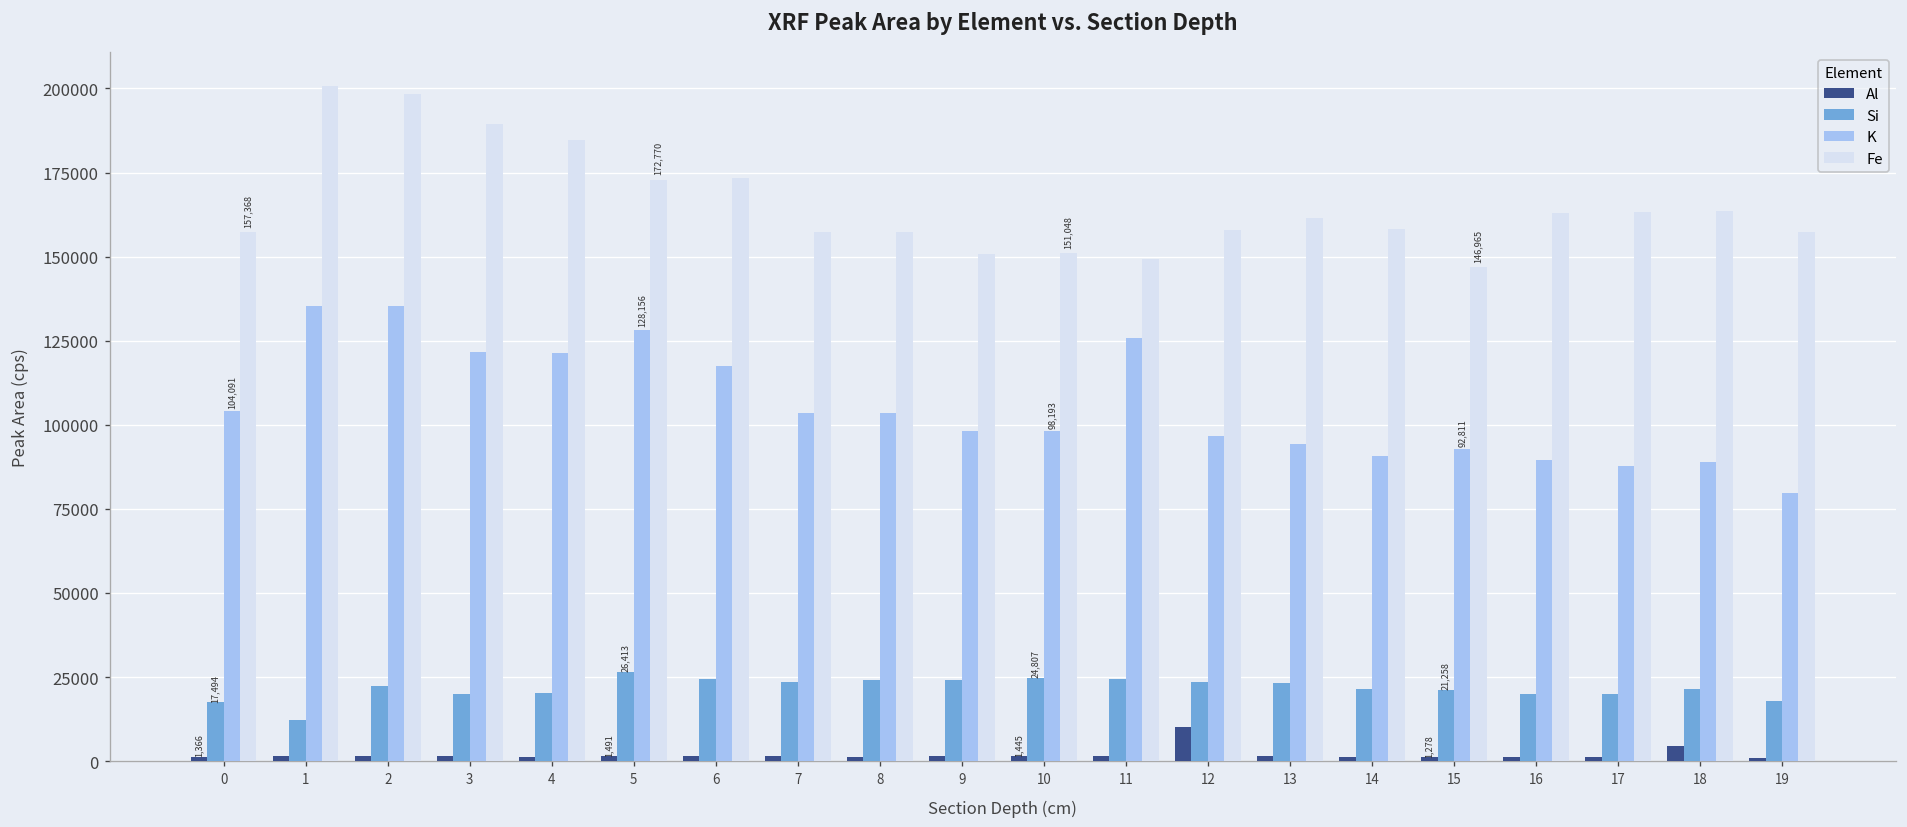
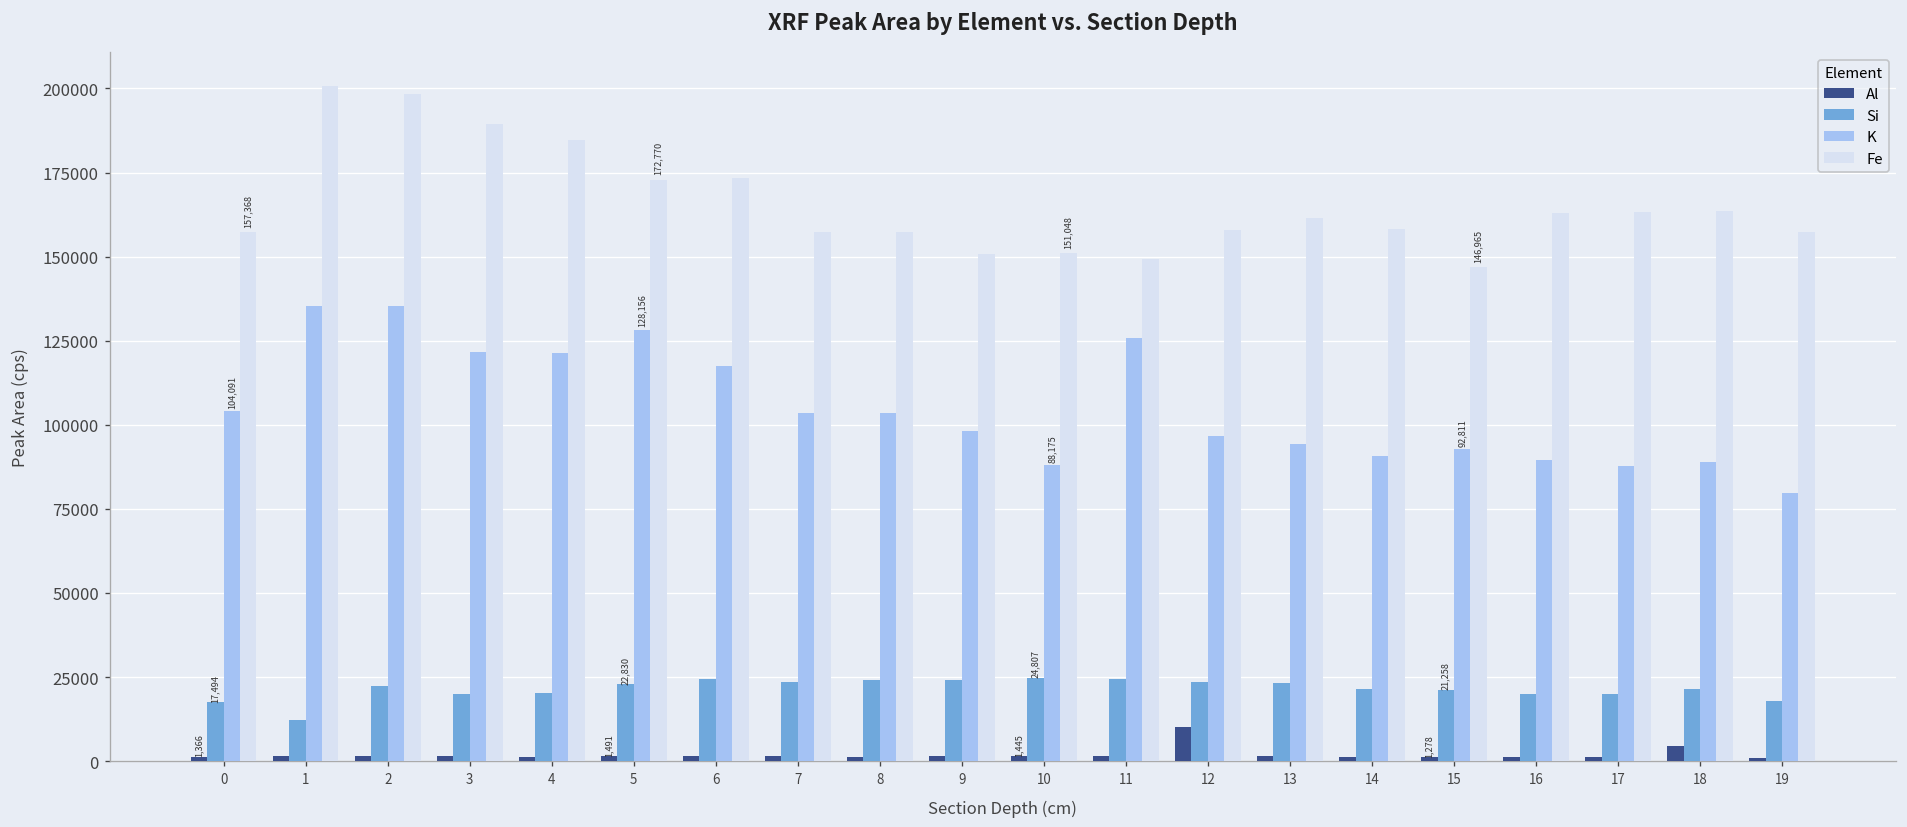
Si, 5: 26,413 -> 22,830
K, 10: 98,193 -> 88,175
